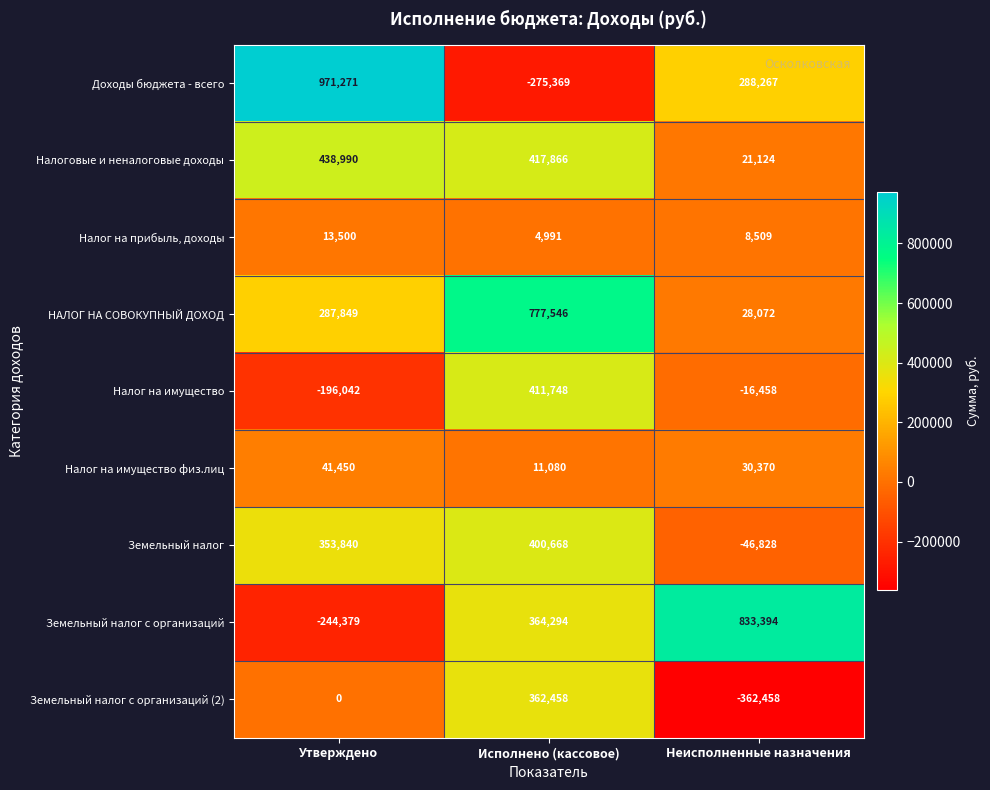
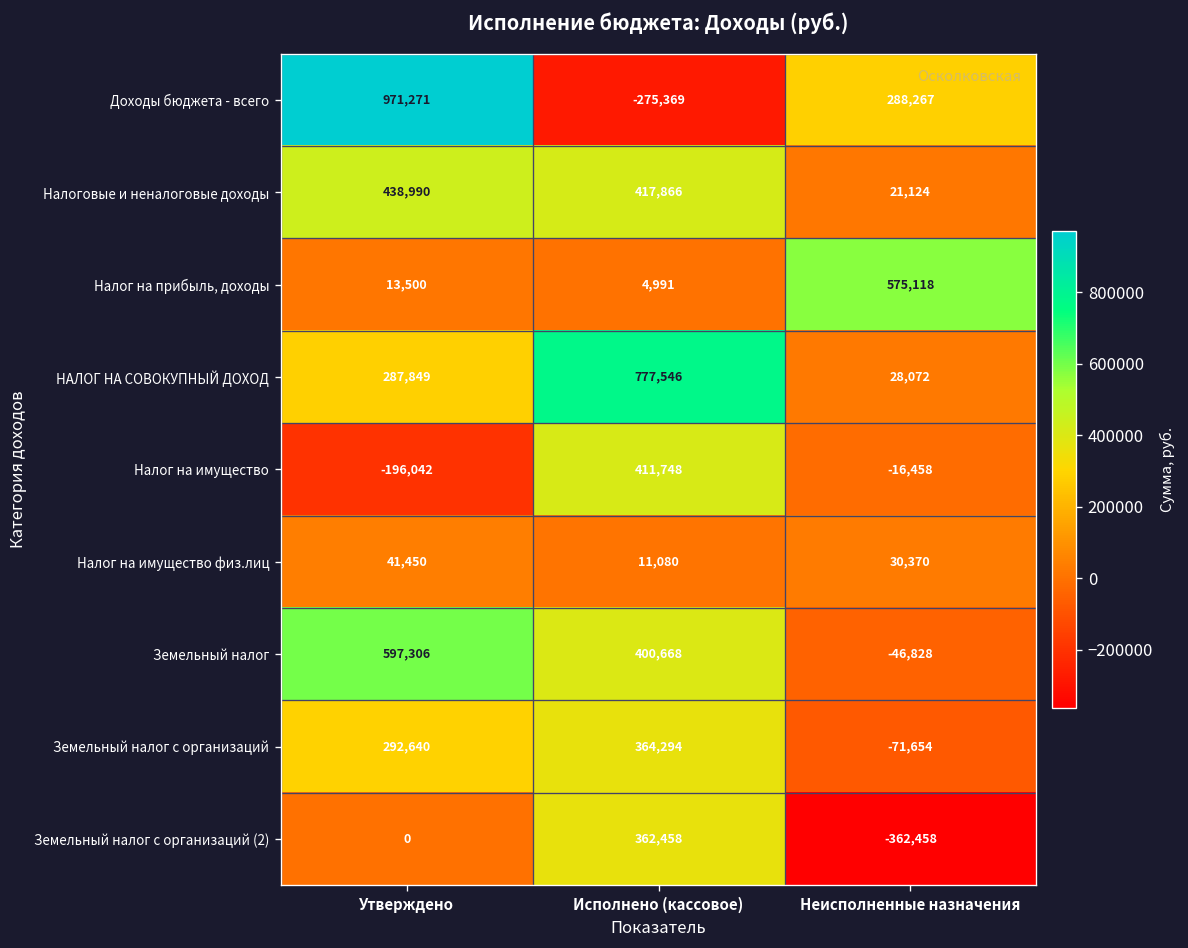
Налог на прибыль, доходы, Неисполненные назначения: 8,509 -> 575,118
Земельный налог, Утверждено: 353,840 -> 597,306
Земельный налог с организаций, Утверждено: -244,379 -> 292,640
Земельный налог с организаций, Неисполненные назначения: 833,394 -> -71,654
